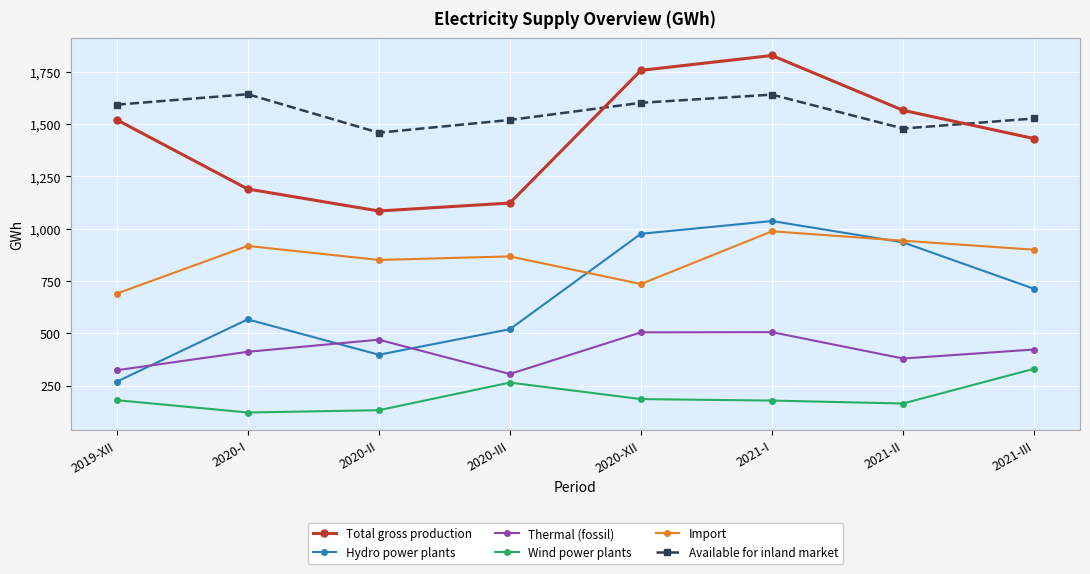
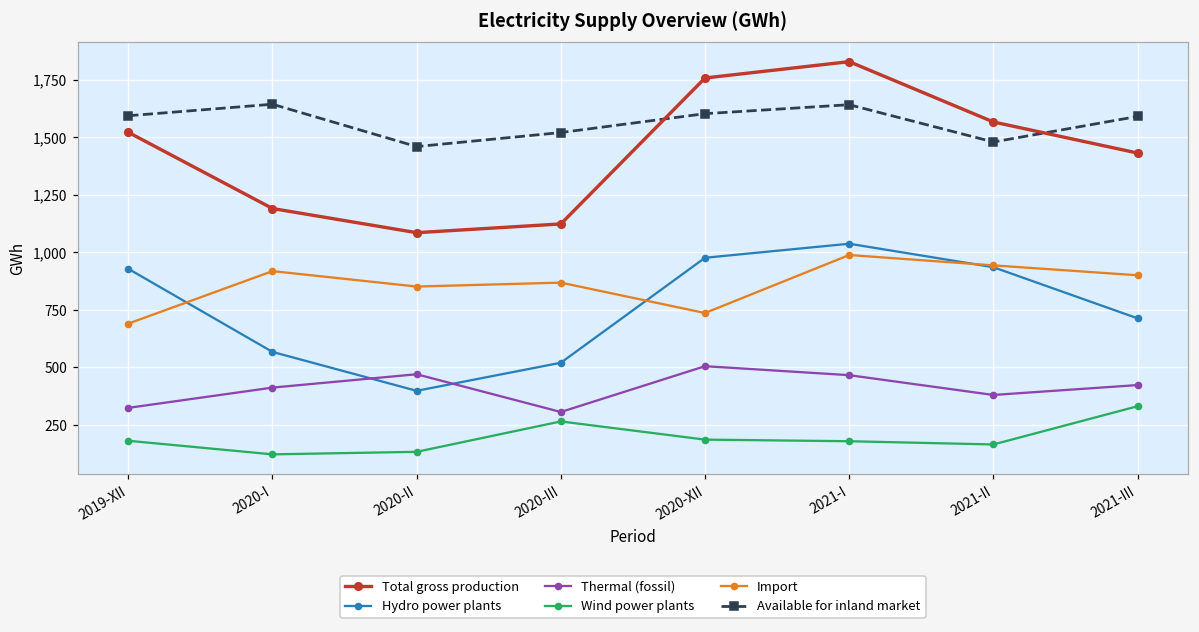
Hydro power plants, 2019-XII: 270 -> 930
Thermal (fossil), 2021-I: 510 -> 470
Available for inland market, 2021-III: 1,530 -> 1,590
